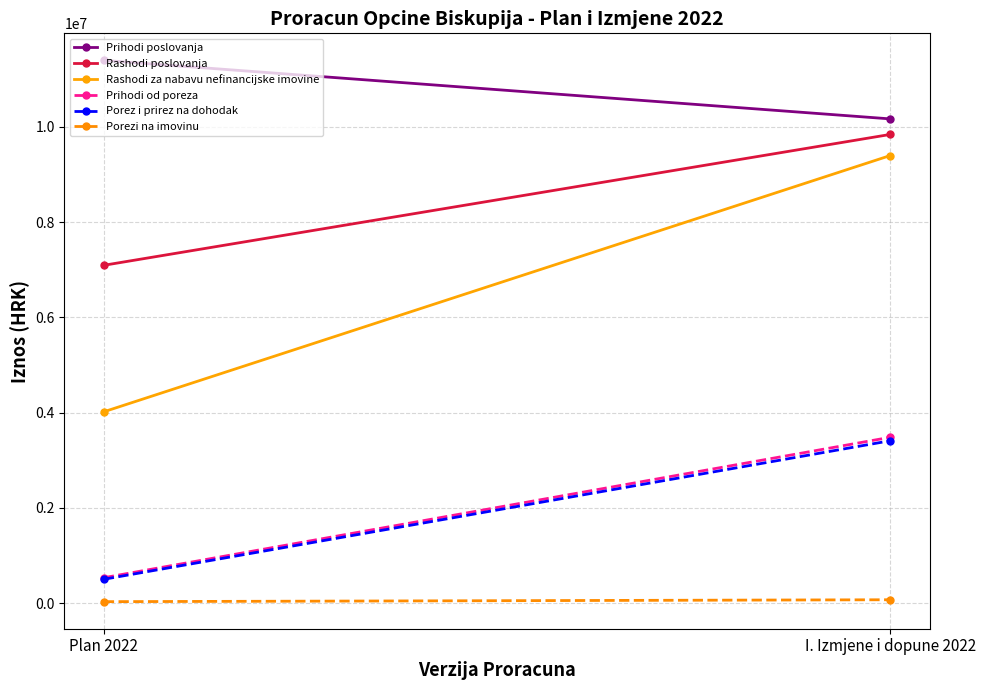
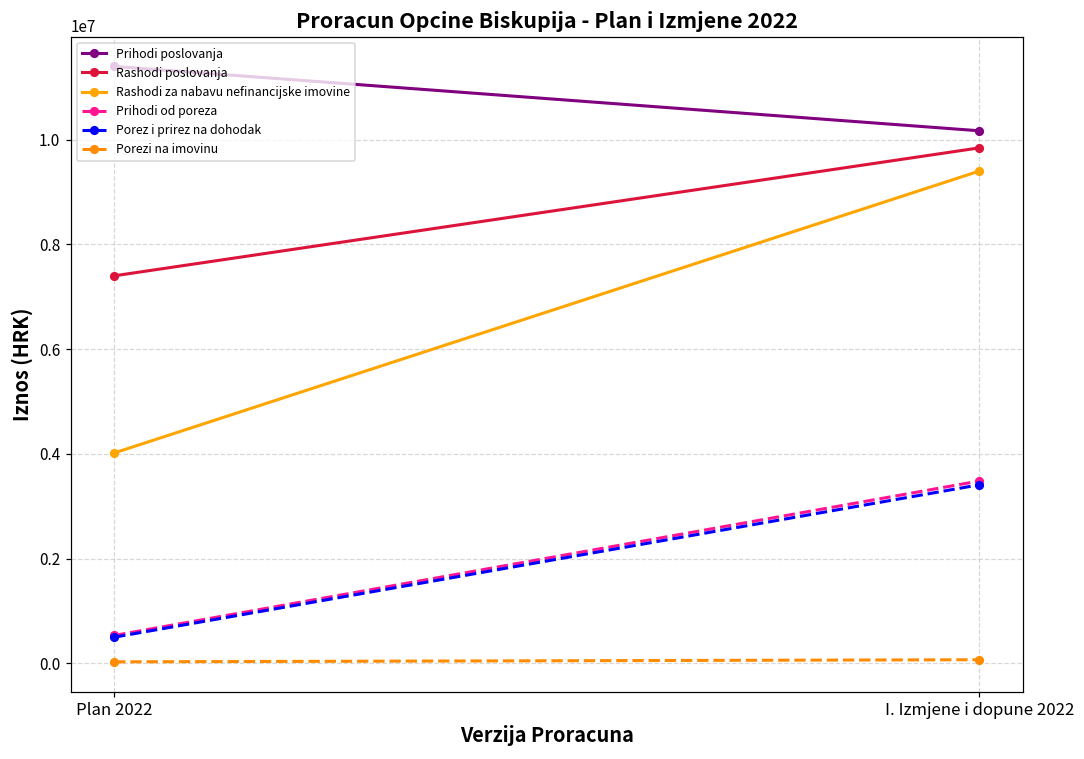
Rashodi poslovanja, Plan 2022: 7100000 -> 7400000
